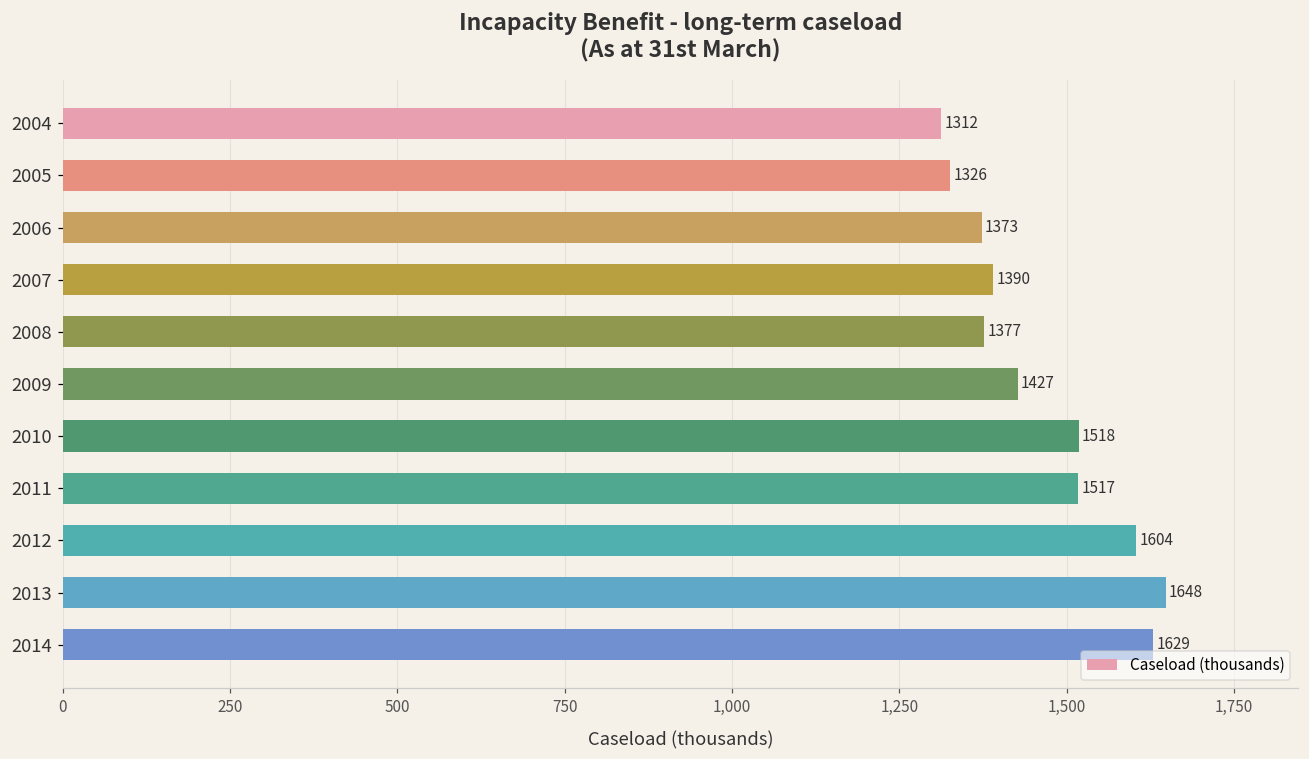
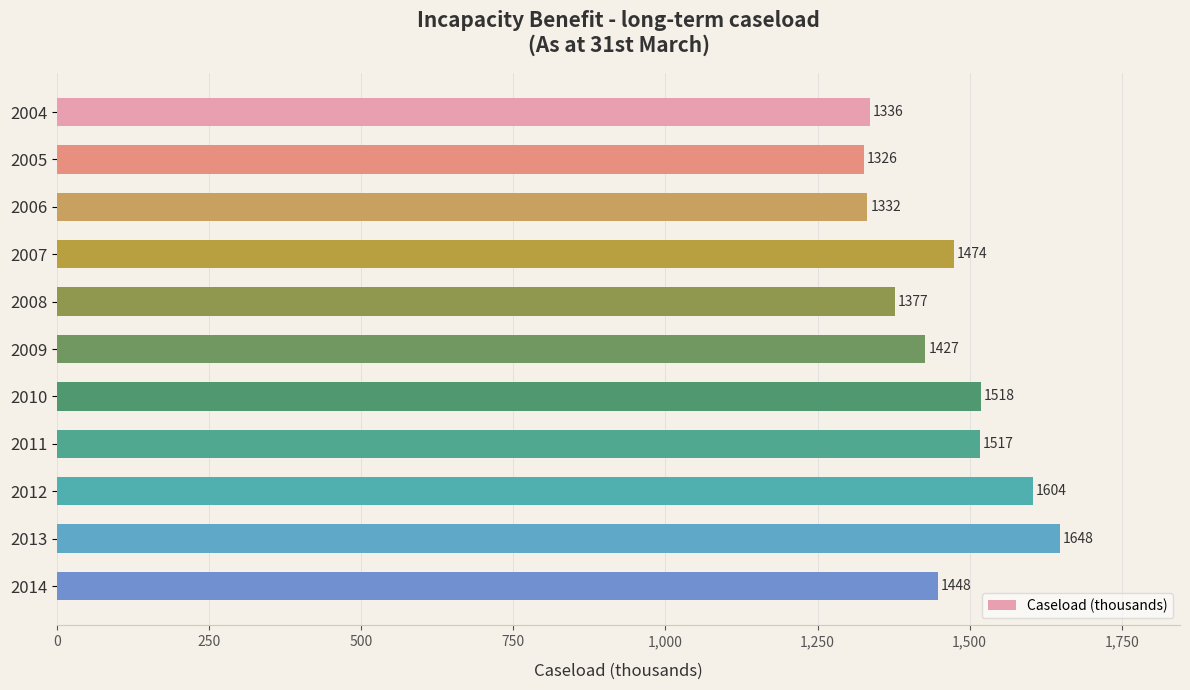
2004: 1312 -> 1336
2006: 1373 -> 1332
2007: 1390 -> 1474
2014: 1629 -> 1448
